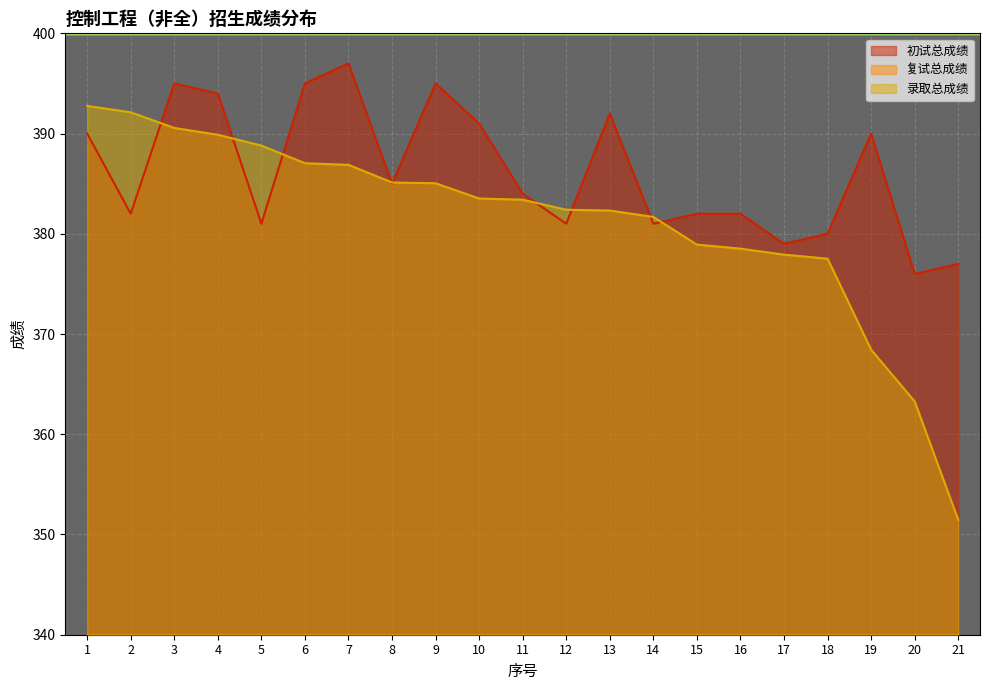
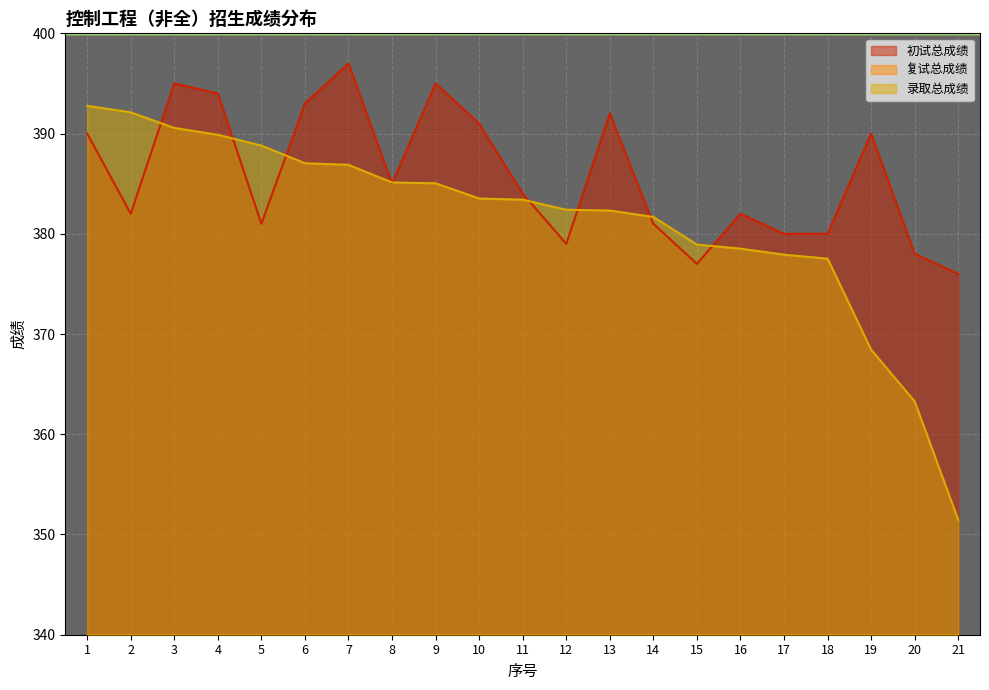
初试总成绩, 6: 395 -> 393
初试总成绩, 12: 381 -> 379
初试总成绩, 15: 382 -> 377
初试总成绩, 17: 379 -> 380
初试总成绩, 20: 376 -> 378
初试总成绩, 21: 377 -> 376
